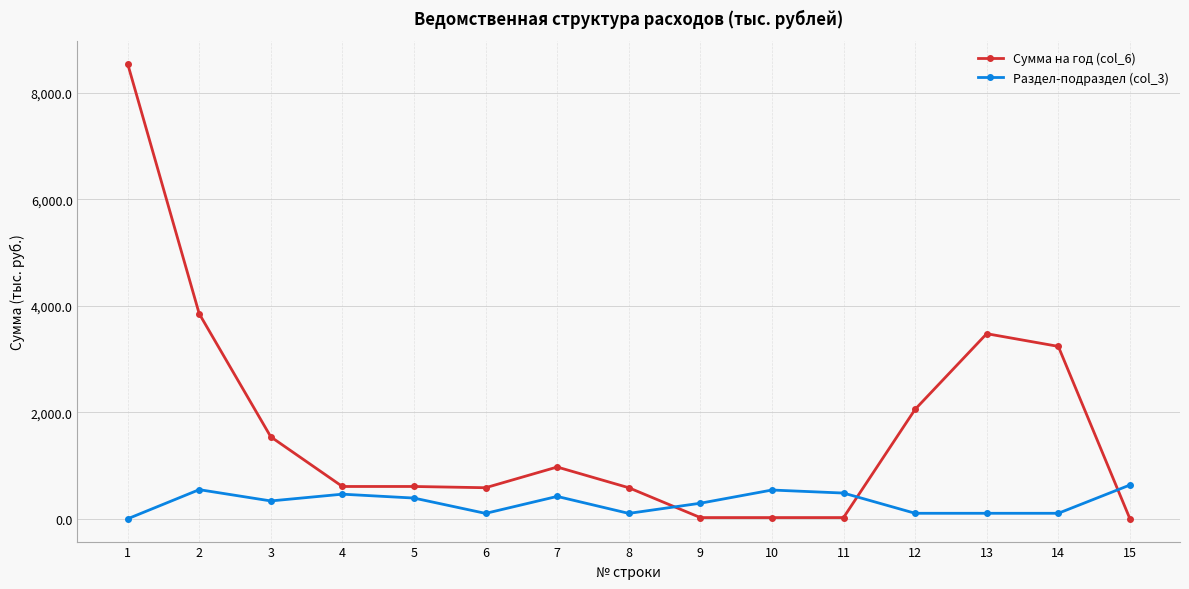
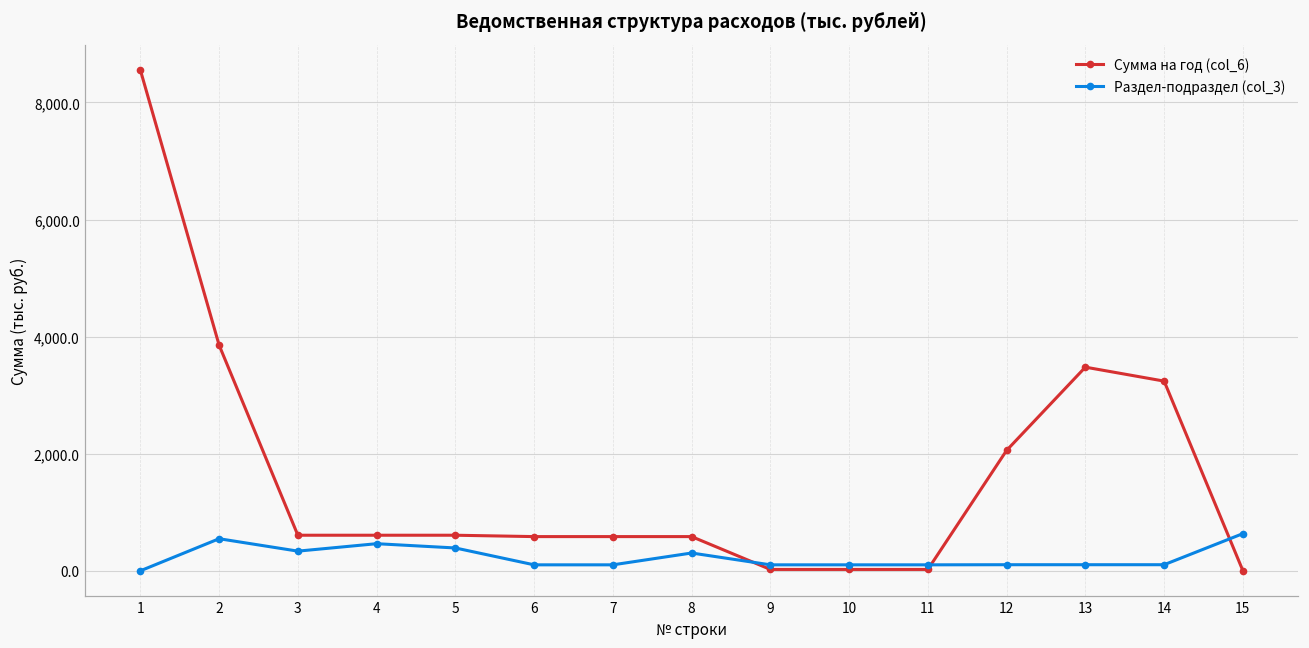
Сумма на год (col_6), 3: 1,500 -> 600
Сумма на год (col_6), 7: 1,000 -> 600
Раздел-подраздел (col_3), 7: 400 -> 100
Раздел-подраздел (col_3), 8: 100 -> 300
Раздел-подраздел (col_3), 9: 300 -> 100
Раздел-подраздел (col_3), 10: 500 -> 100
Раздел-подраздел (col_3), 11: 500 -> 100
